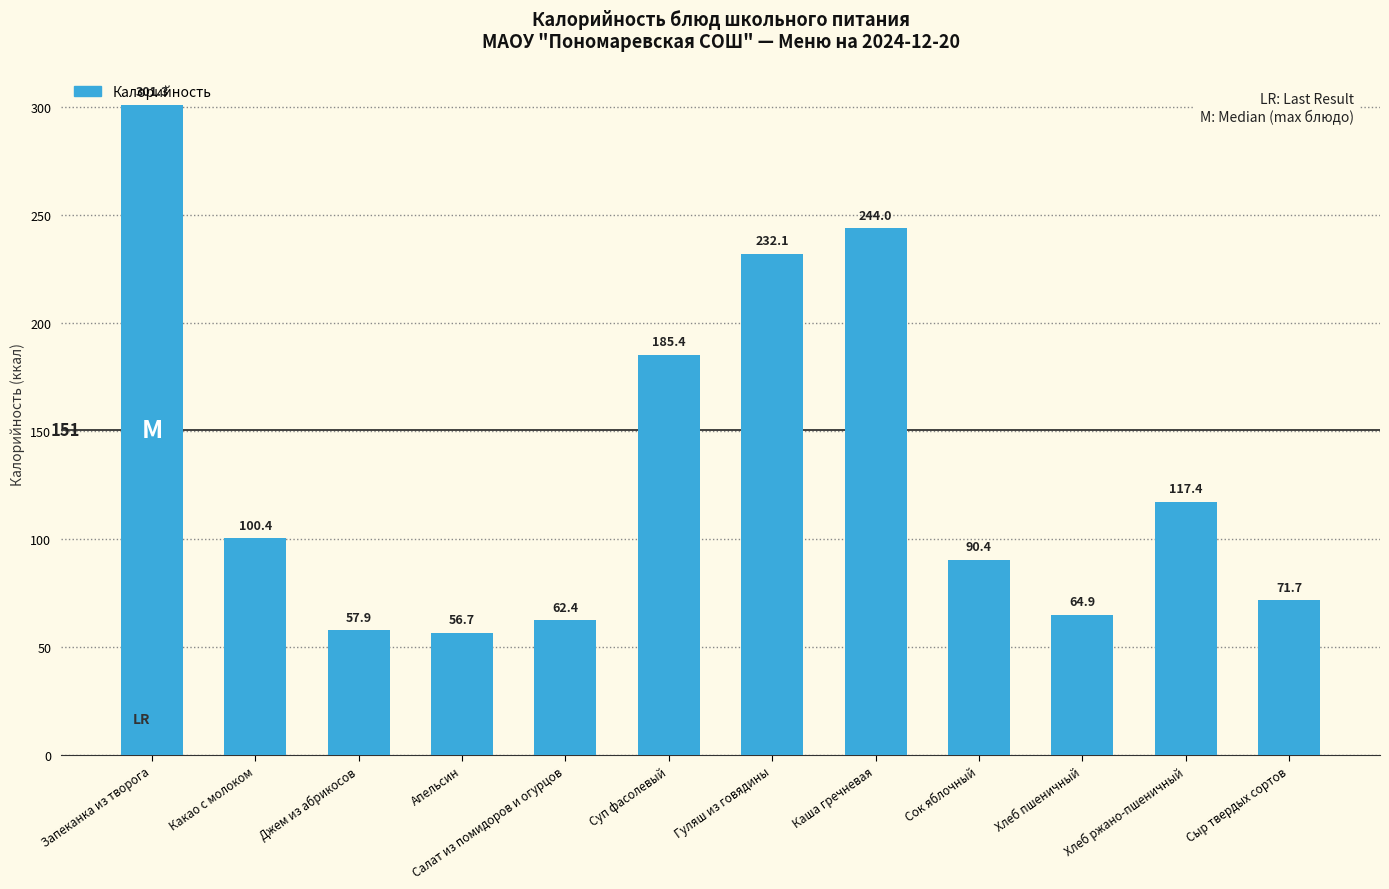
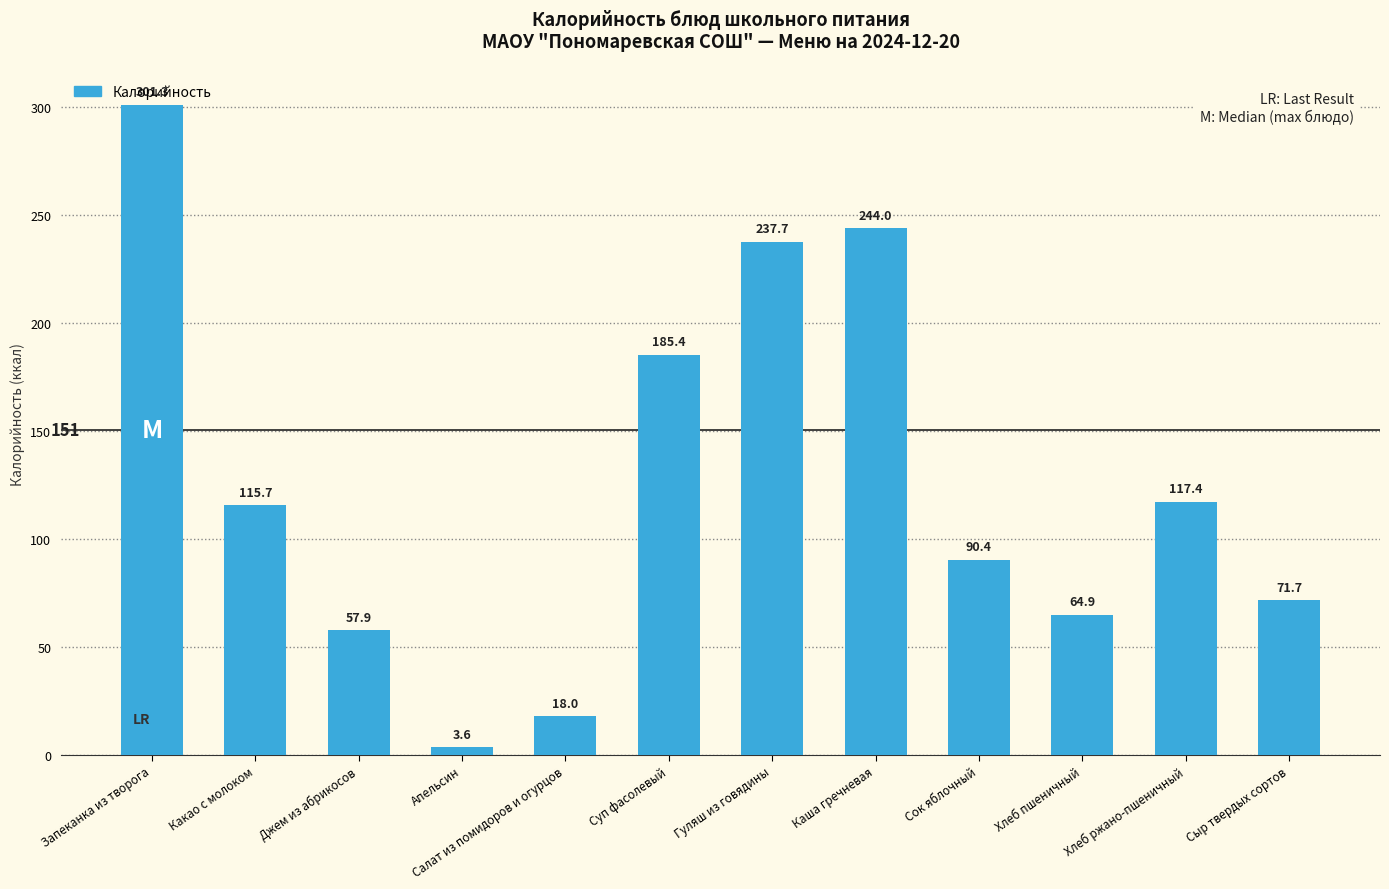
Какао с молоком: 100.4 -> 115.7
Апельсин: 56.7 -> 3.6
Салат из помидоров и огурцов: 62.4 -> 18.0
Гуляш из говядины: 232.1 -> 237.7
